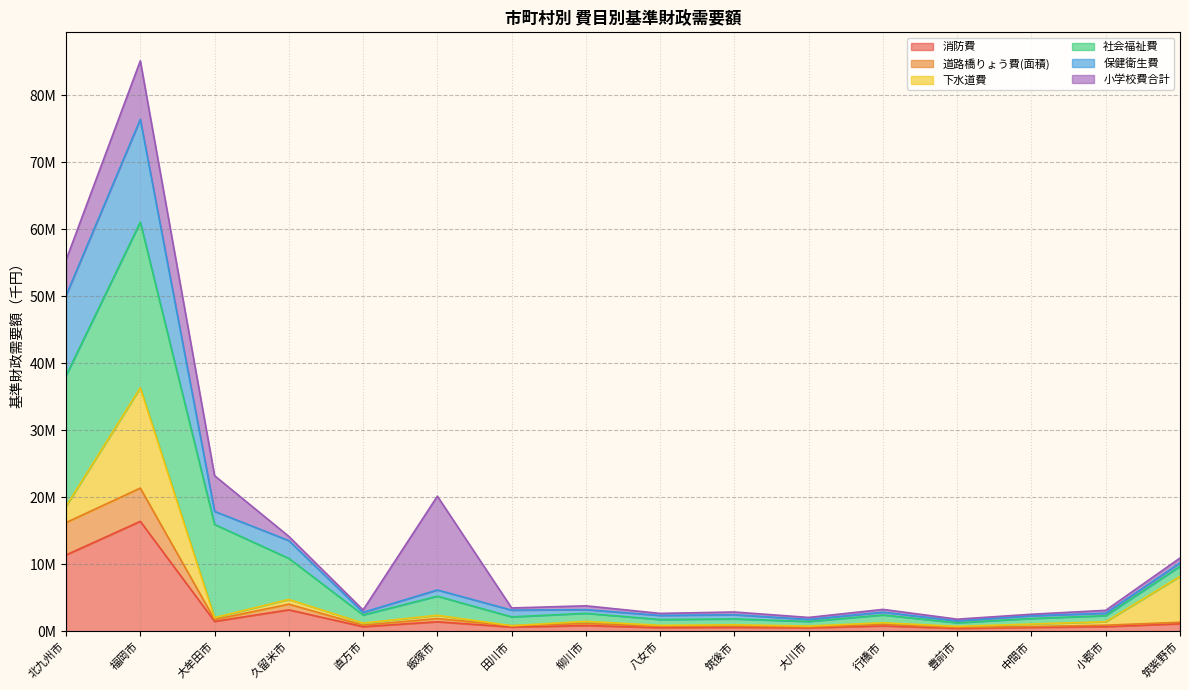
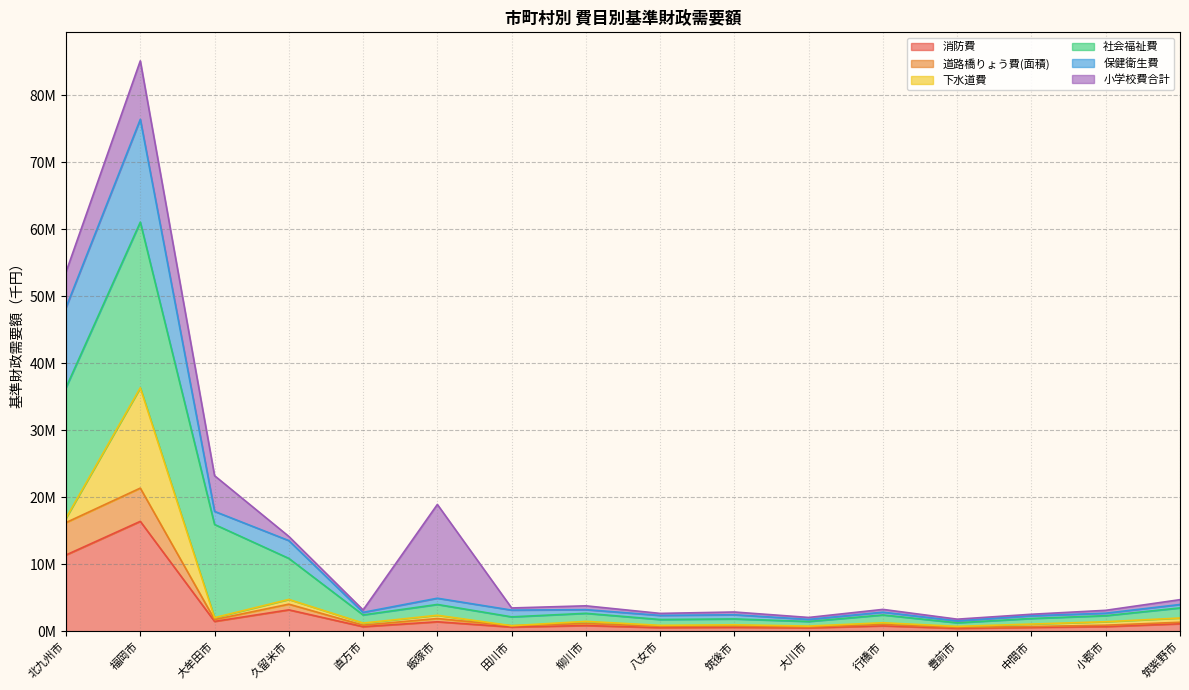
下水道費, 北九州市: 2000000 -> 1000000
社会福祉費, 飯塚市: 3000000 -> 2000000
下水道費, 筑紫野市: 7000000 -> 1000000
